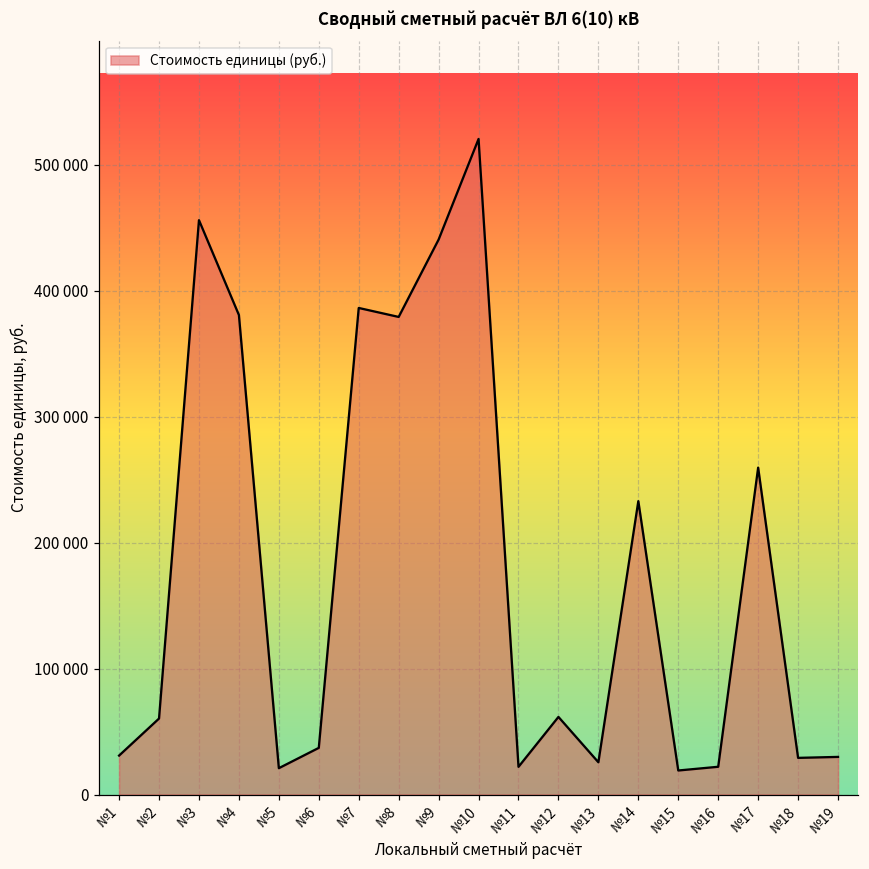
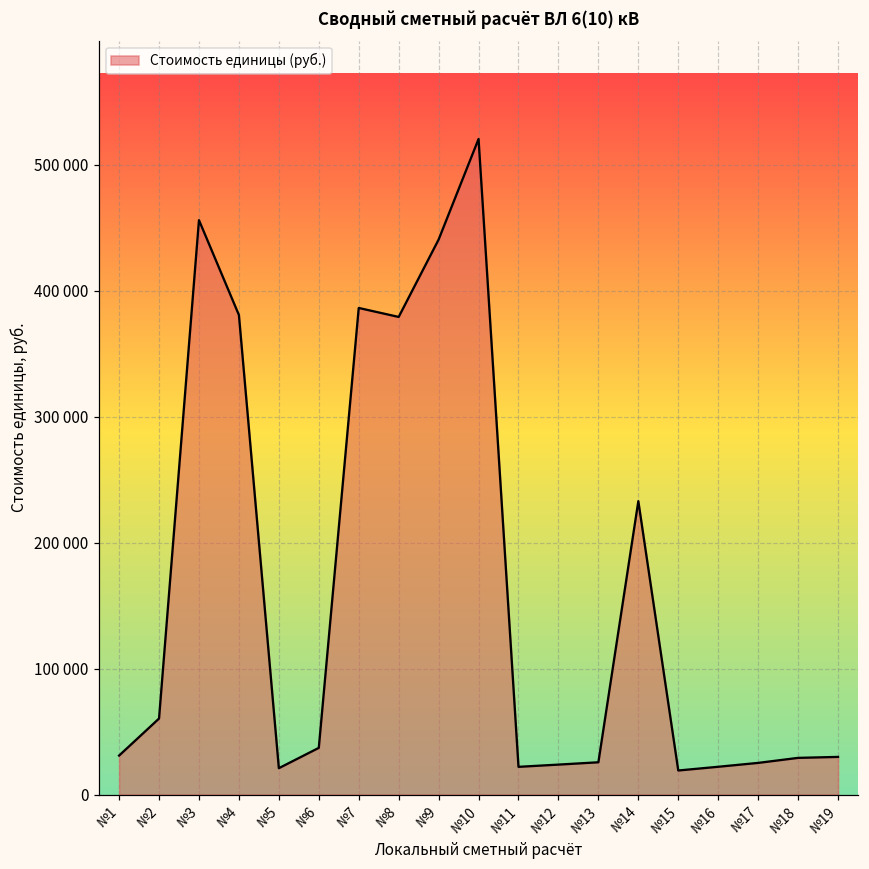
№12: 62000 -> 24000
№17: 260000 -> 25000
